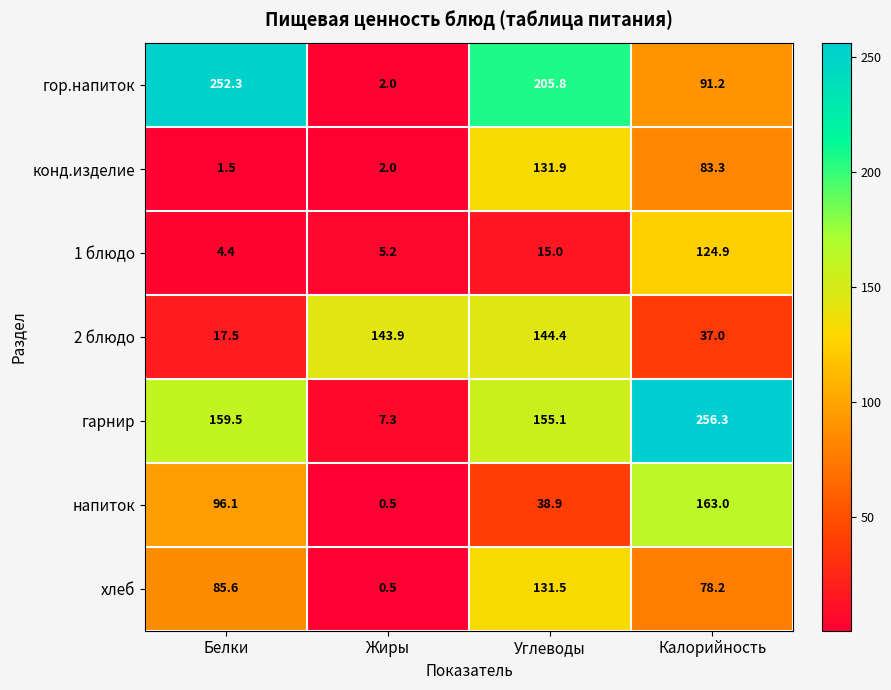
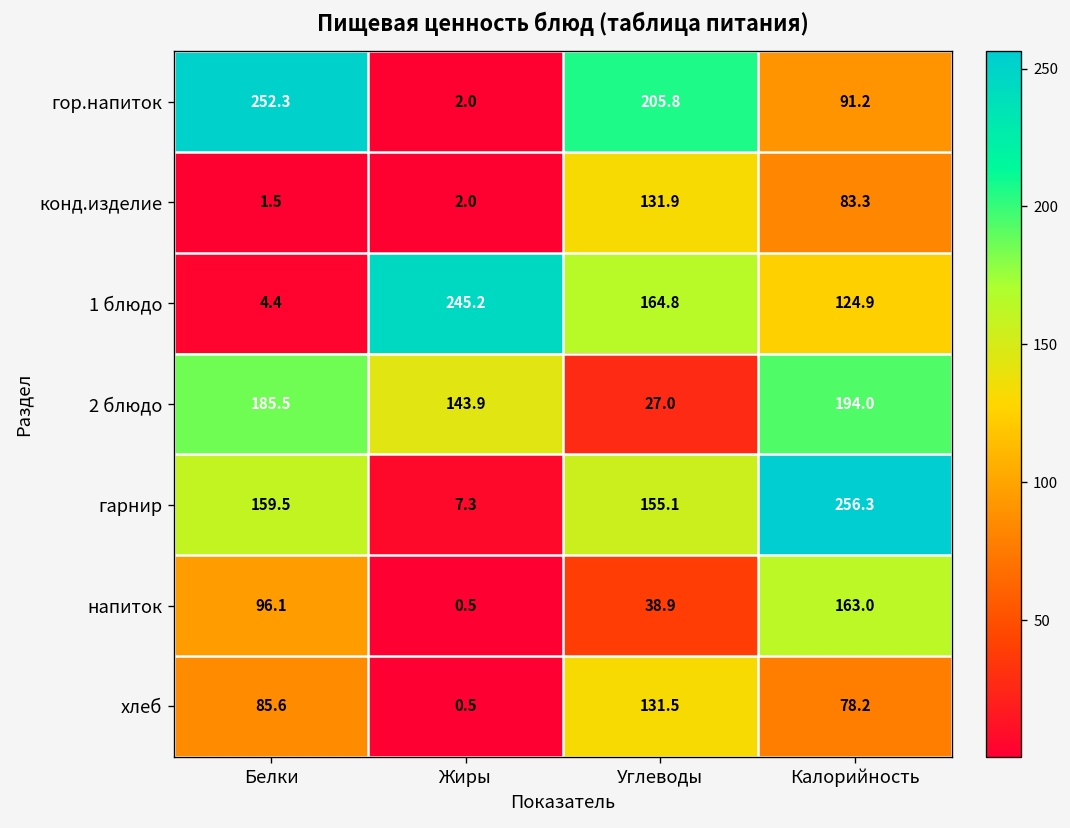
1 блюдо, Жиры: 5.2 -> 245.2
1 блюдо, Углеводы: 15.0 -> 164.8
2 блюдо, Белки: 17.5 -> 185.5
2 блюдо, Углеводы: 144.4 -> 27.0
2 блюдо, Калорийность: 37.0 -> 194.0
